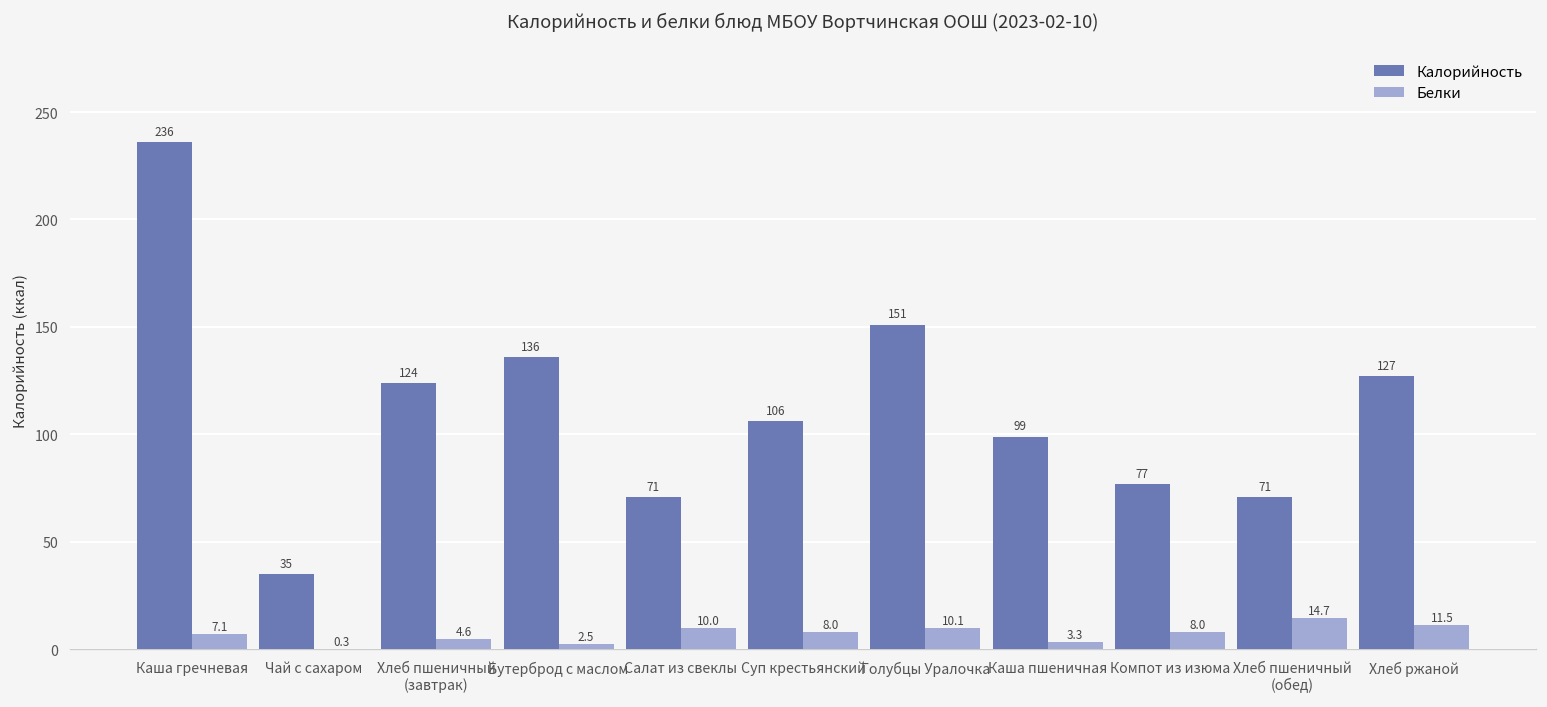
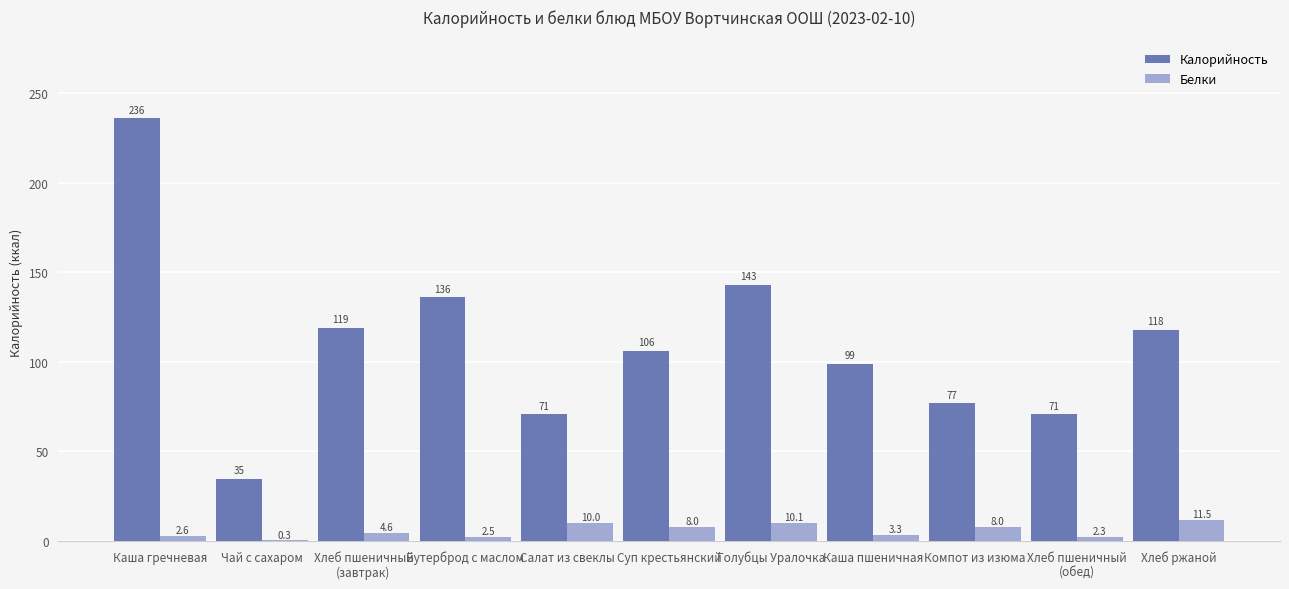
Белки, Каша гречневая: 7.1 -> 2.6
Калорийность, Хлеб пшеничный (завтрак): 124 -> 119
Калорийность, Голубцы Уралочка: 151 -> 143
Белки, Хлеб пшеничный (обед): 14.7 -> 2.3
Калорийность, Хлеб ржаной: 127 -> 118
